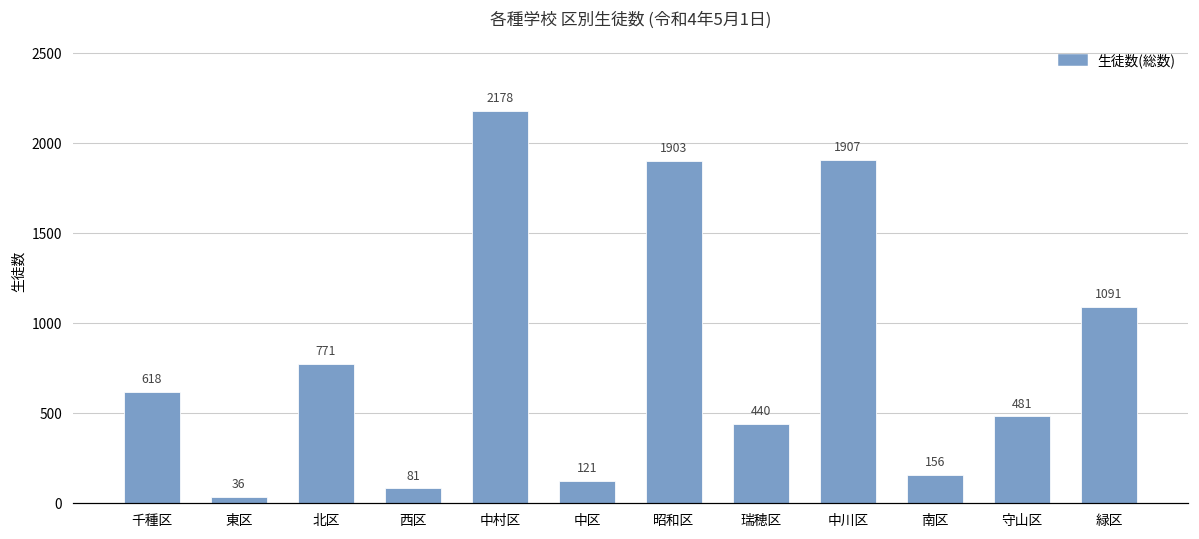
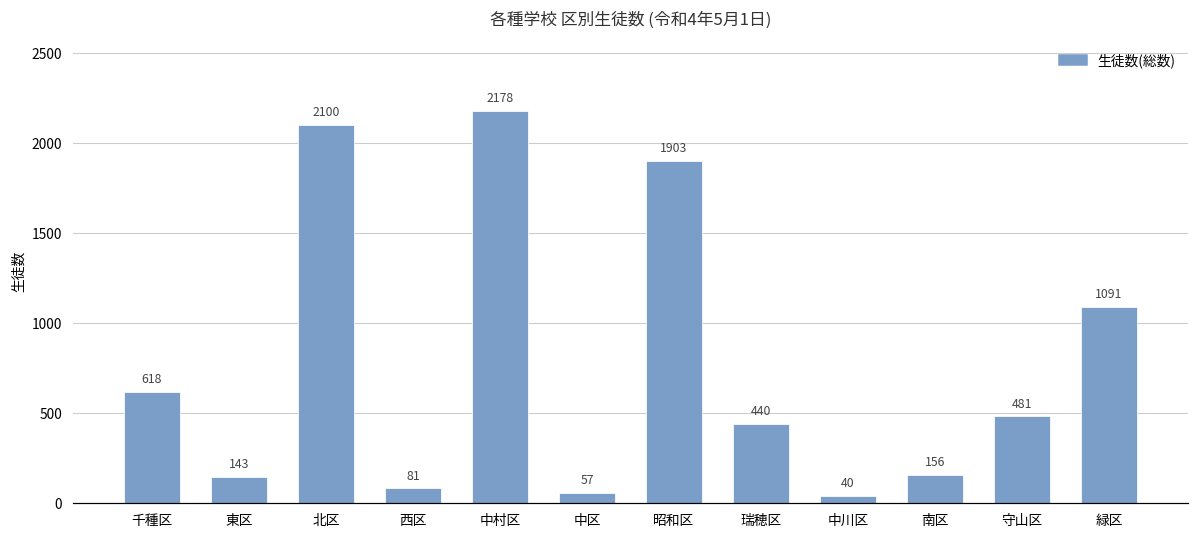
東区: 36 -> 143
北区: 771 -> 2100
中区: 121 -> 57
中川区: 1907 -> 40
